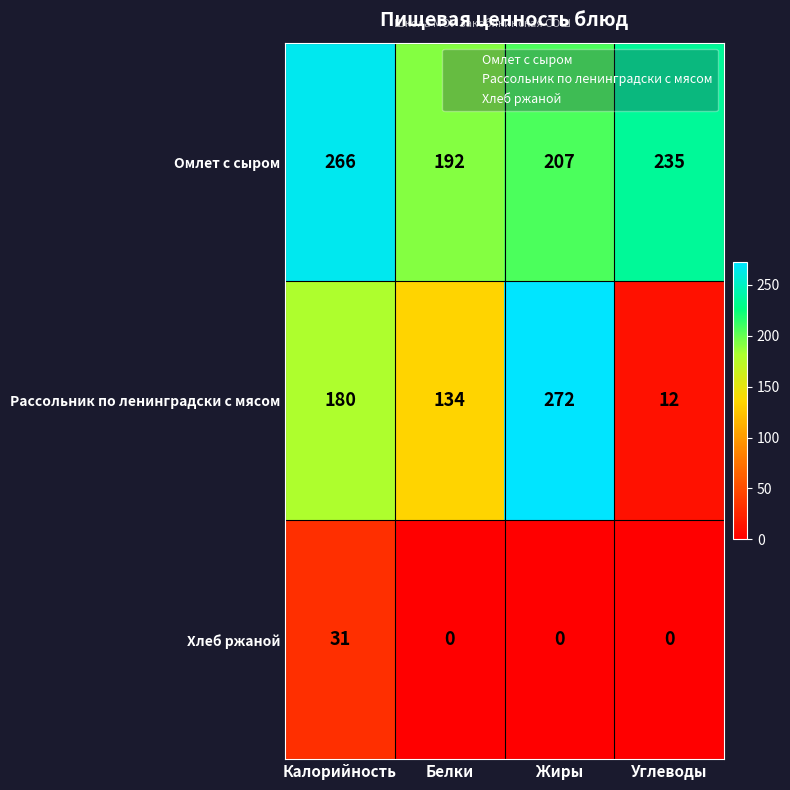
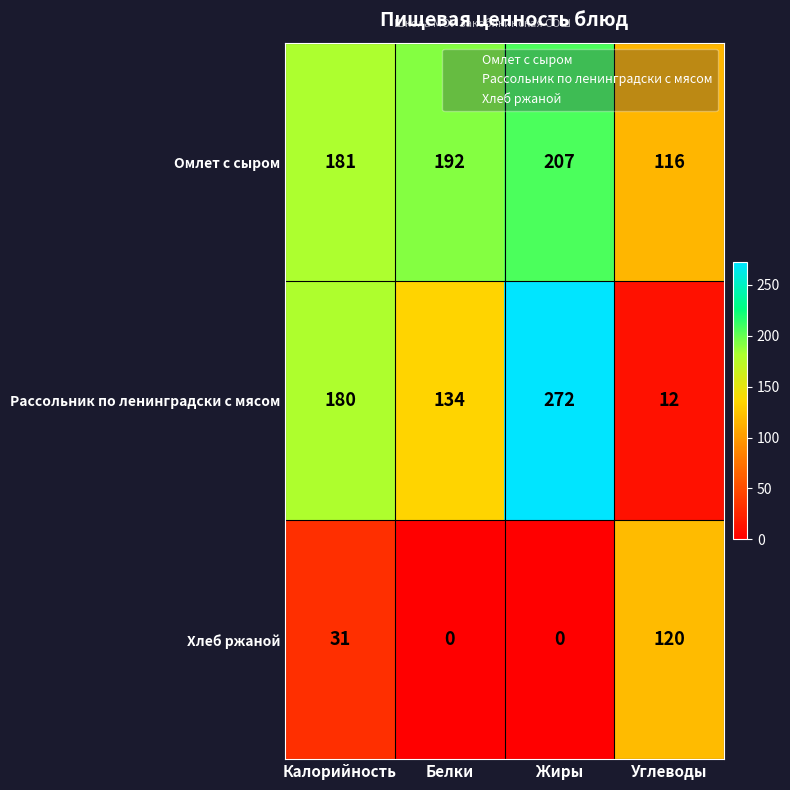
Омлет с сыром, Калорийность: 266 -> 181
Омлет с сыром, Углеводы: 235 -> 116
Хлеб ржаной, Углеводы: 0 -> 120
